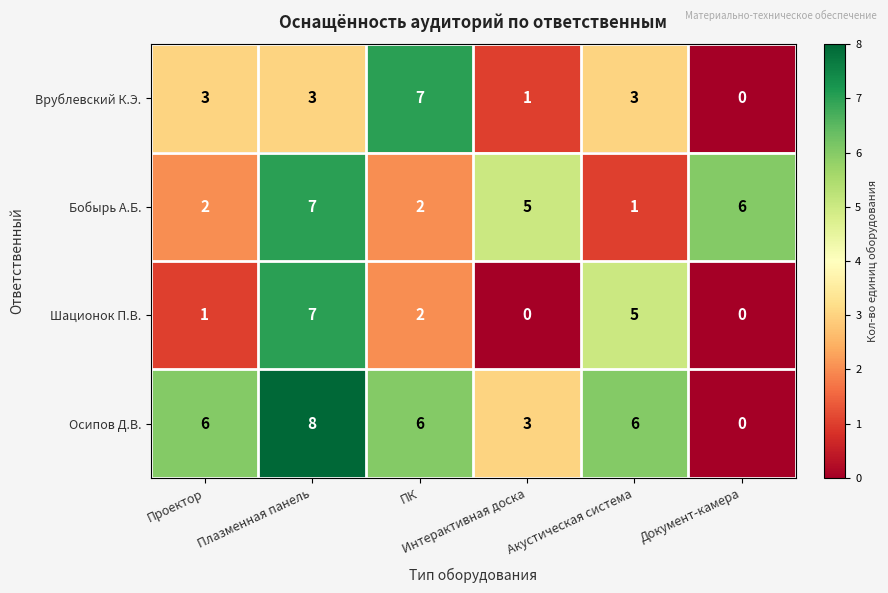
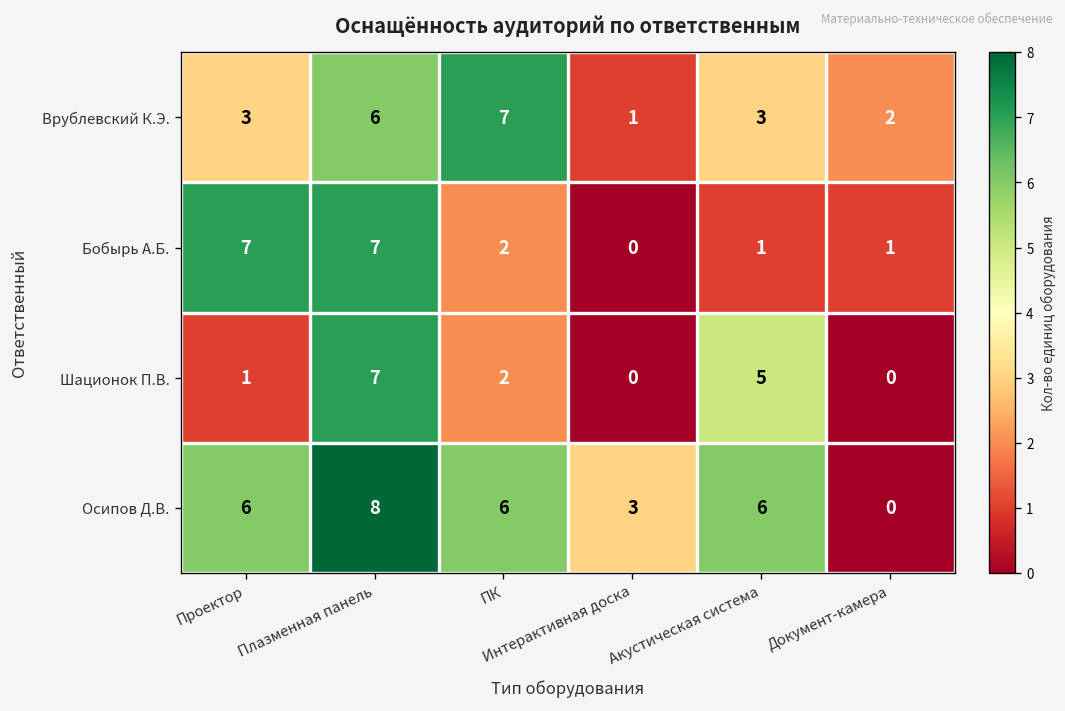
Врублевский К.Э., Плазменная панель: 3 -> 6
Врублевский К.Э., Документ-камера: 0 -> 2
Бобырь А.Б., Проектор: 2 -> 7
Бобырь А.Б., Интерактивная доска: 5 -> 0
Бобырь А.Б., Документ-камера: 6 -> 1
